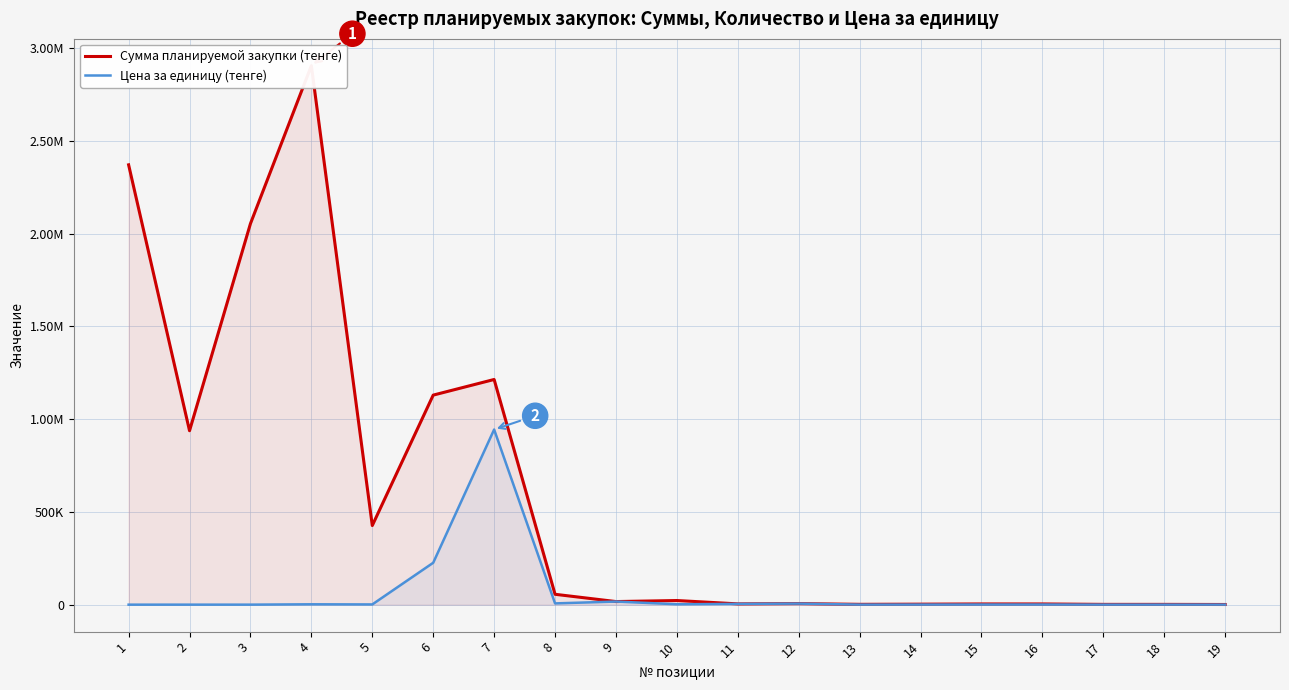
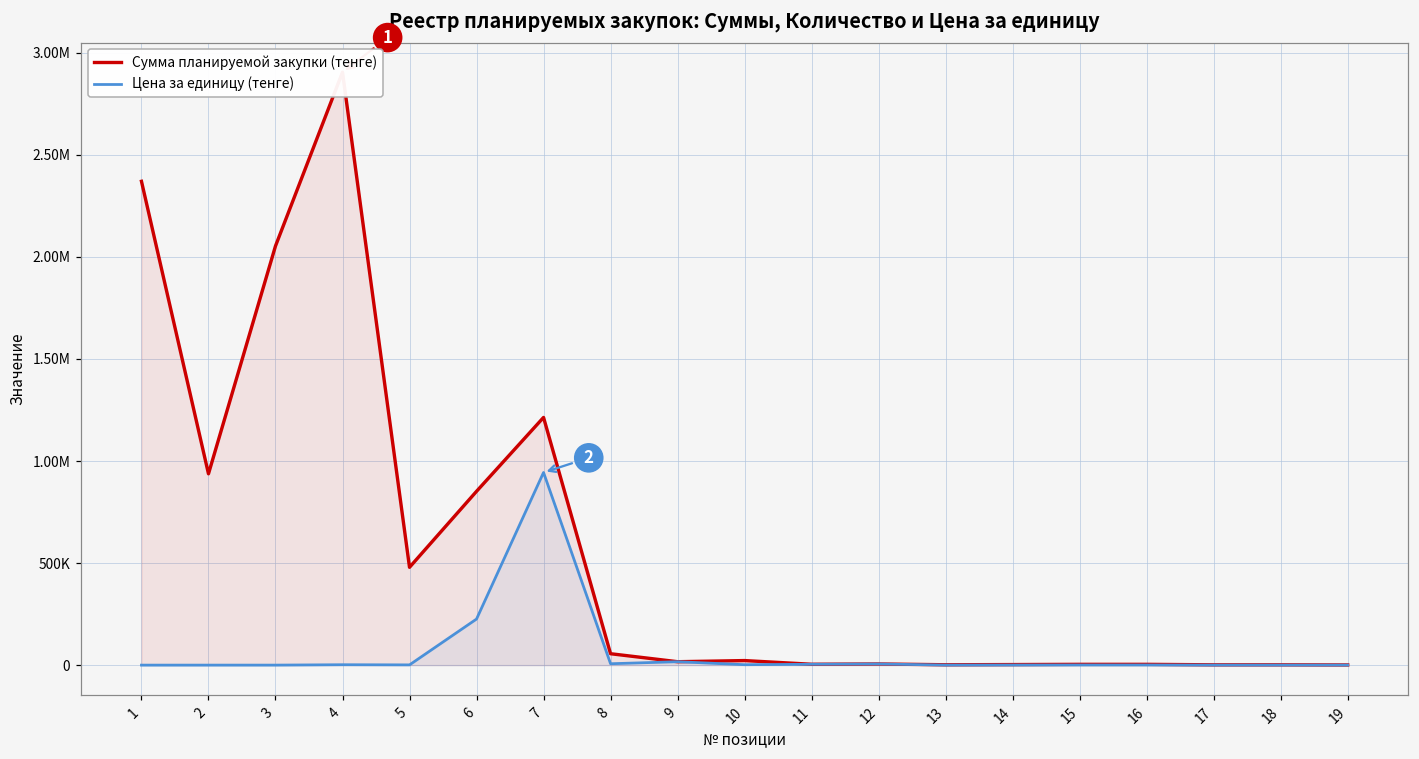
Сумма планируемой закупки (тенге), 5: 430000 -> 480000
Сумма планируемой закупки (тенге), 6: 1130000 -> 850000
